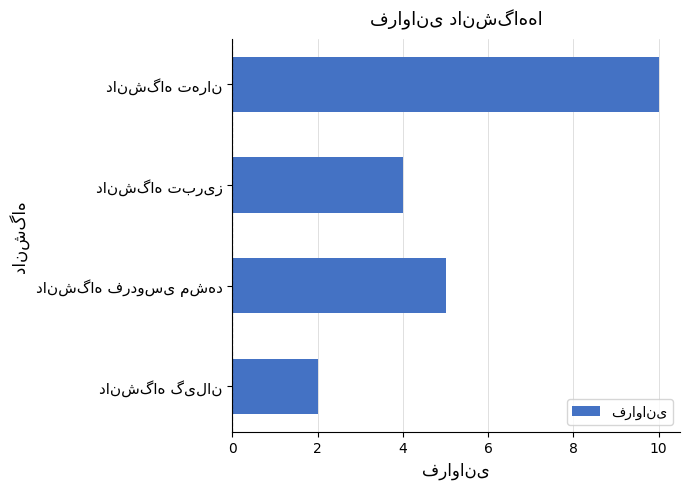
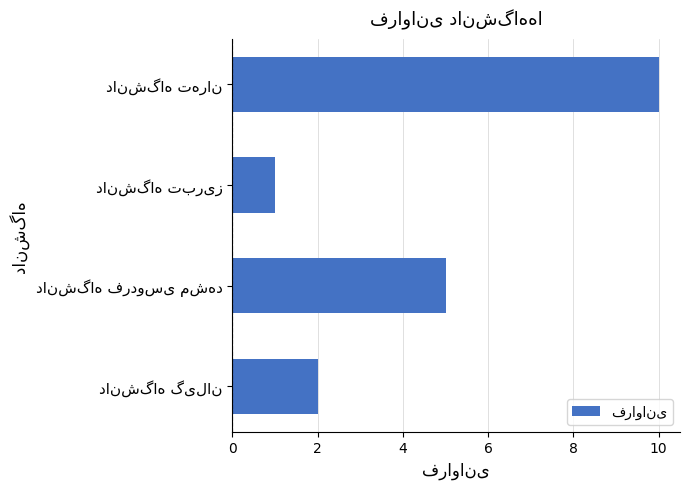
دانشگاه تبریز: 4 -> 1
